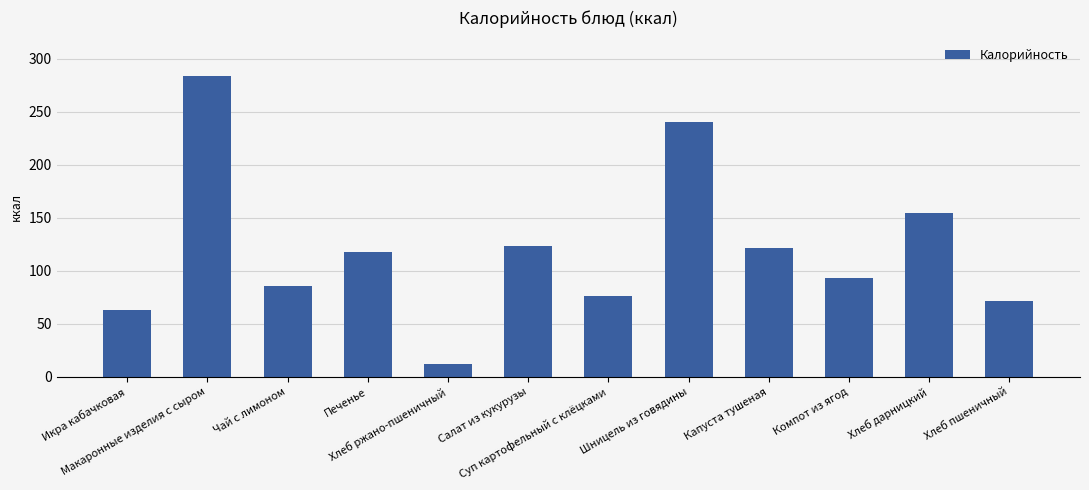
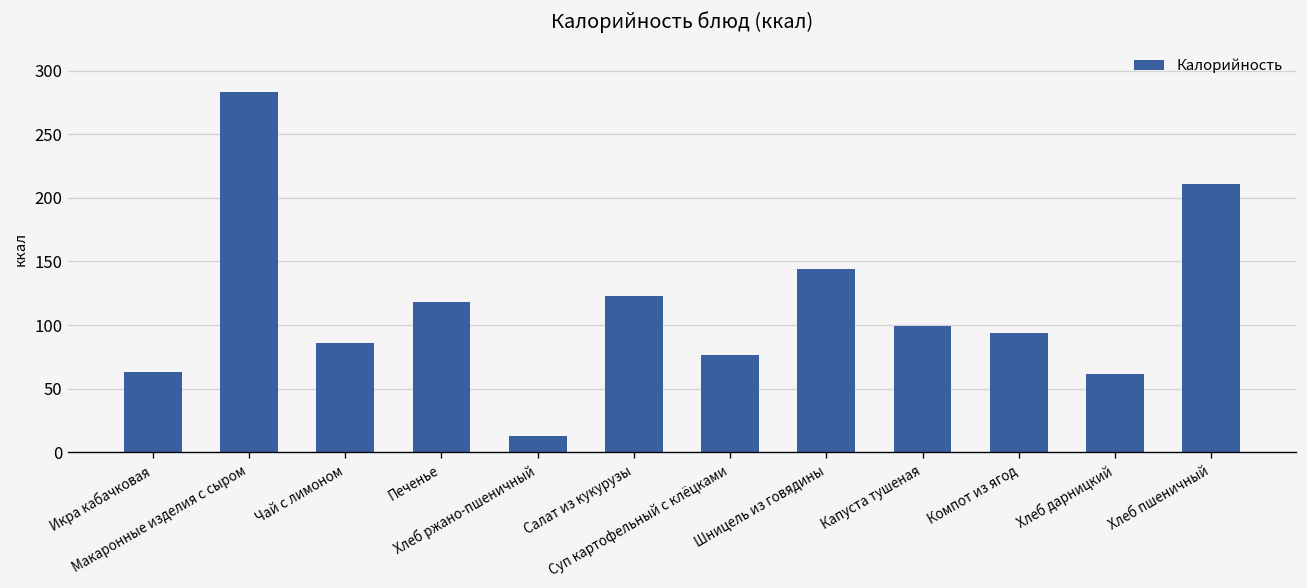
Шницель из говядины: 241 -> 144
Капуста тушеная: 122 -> 99
Хлеб дарницкий: 155 -> 62
Хлеб пшеничный: 71 -> 211
